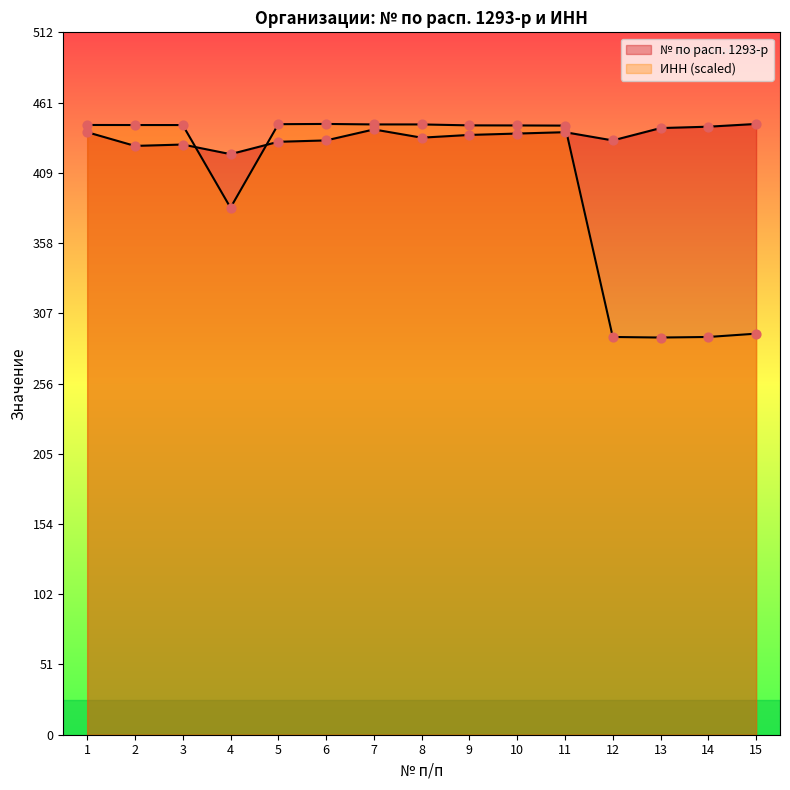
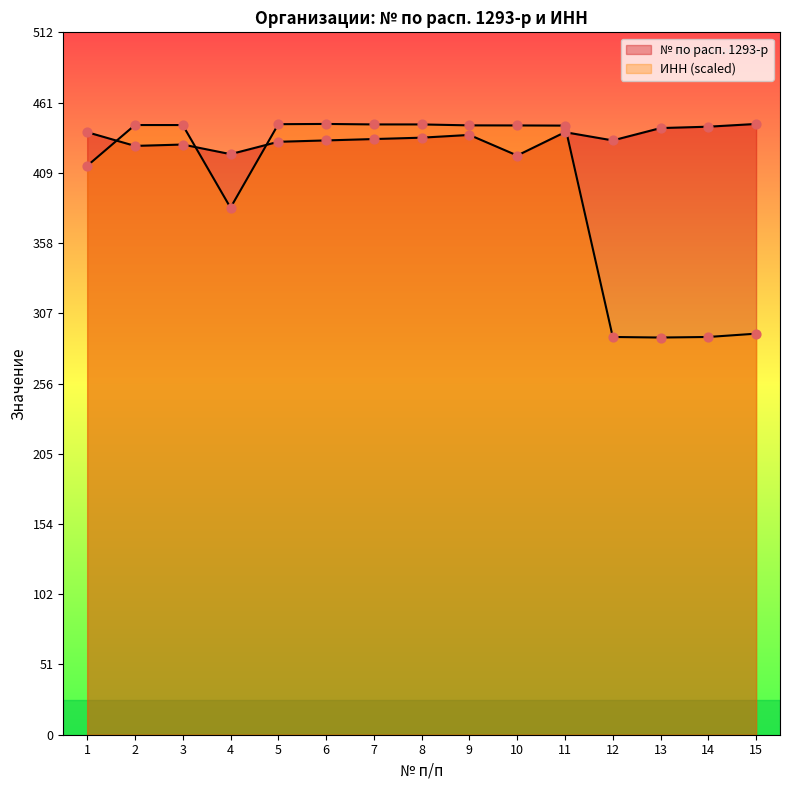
ИНН (scaled), 1: 444 -> 414
№ по расп. 1293-р, 7: 441 -> 434
№ по расп. 1293-р, 10: 438 -> 422
